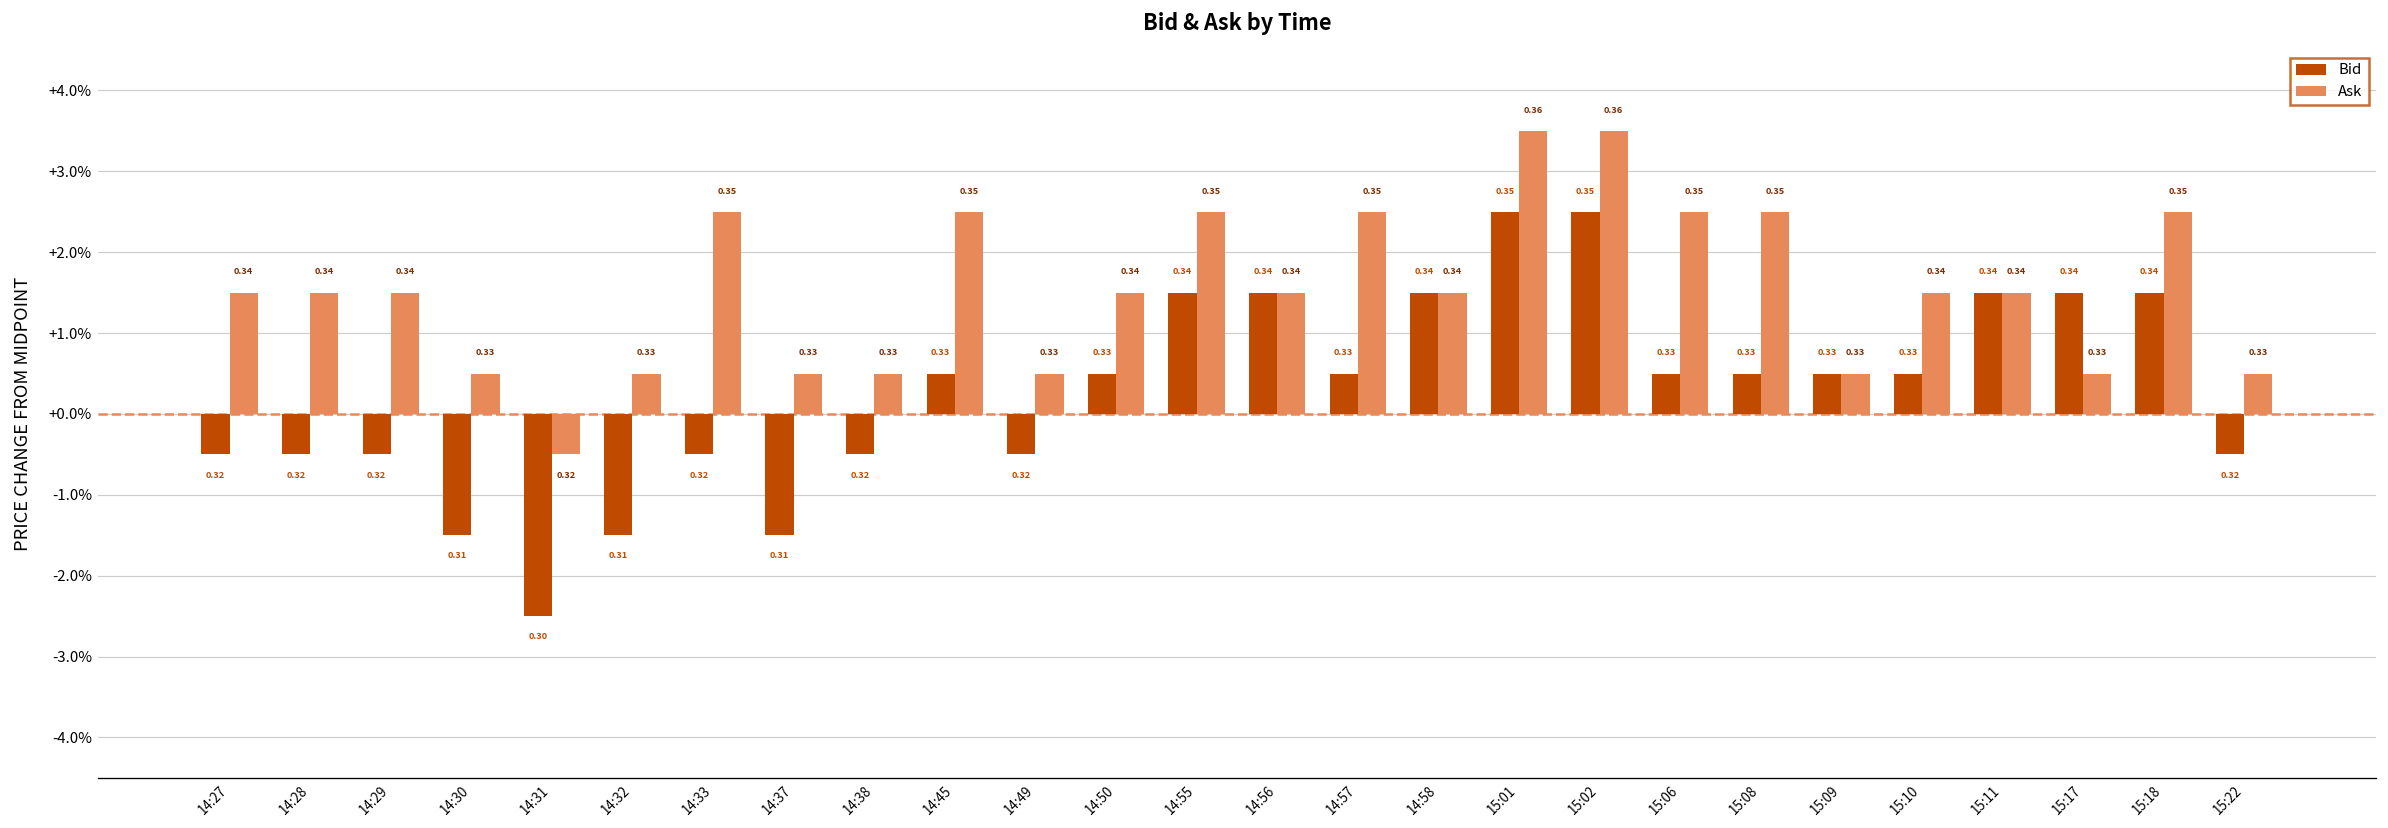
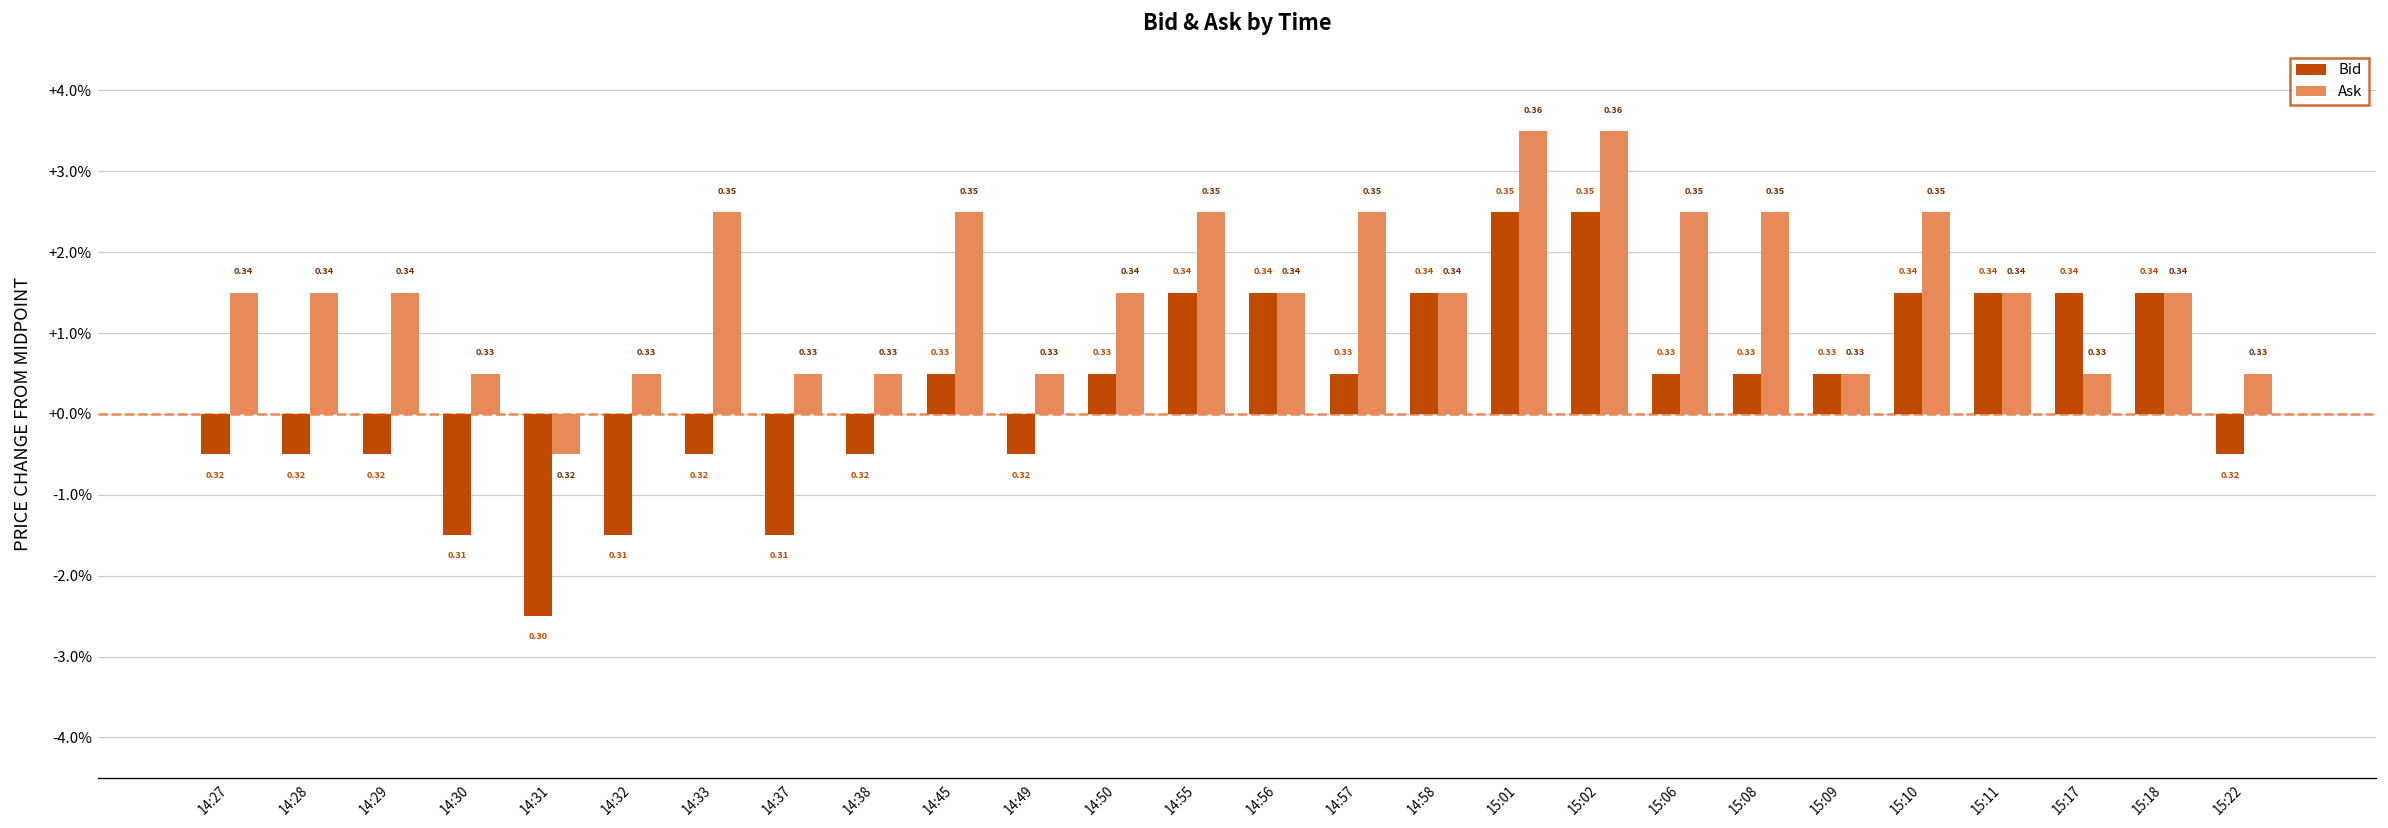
Bid, 15:10: 0.33 -> 0.34
Ask, 15:10: 0.34 -> 0.35
Ask, 15:18: 0.35 -> 0.34
